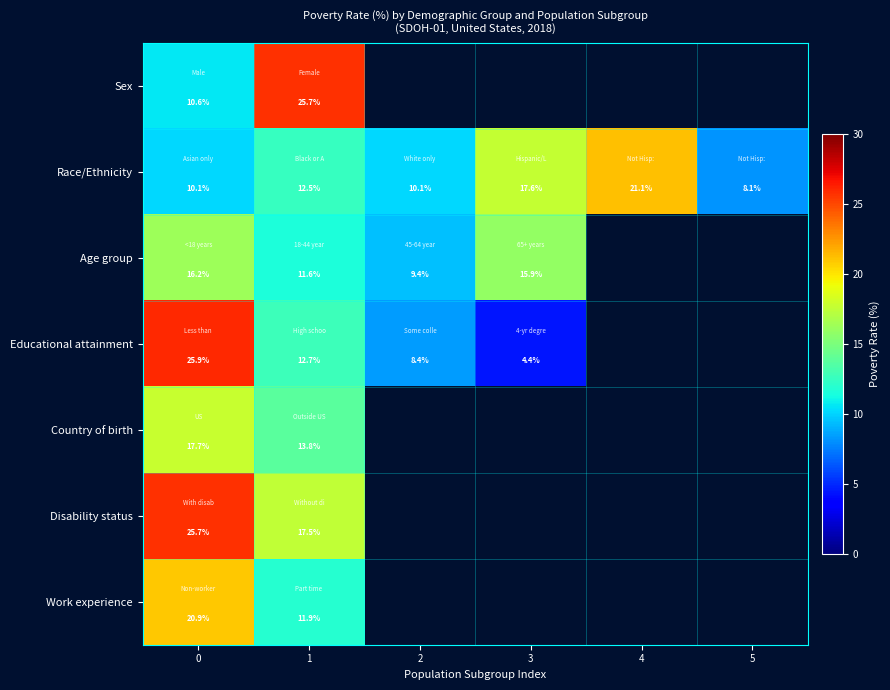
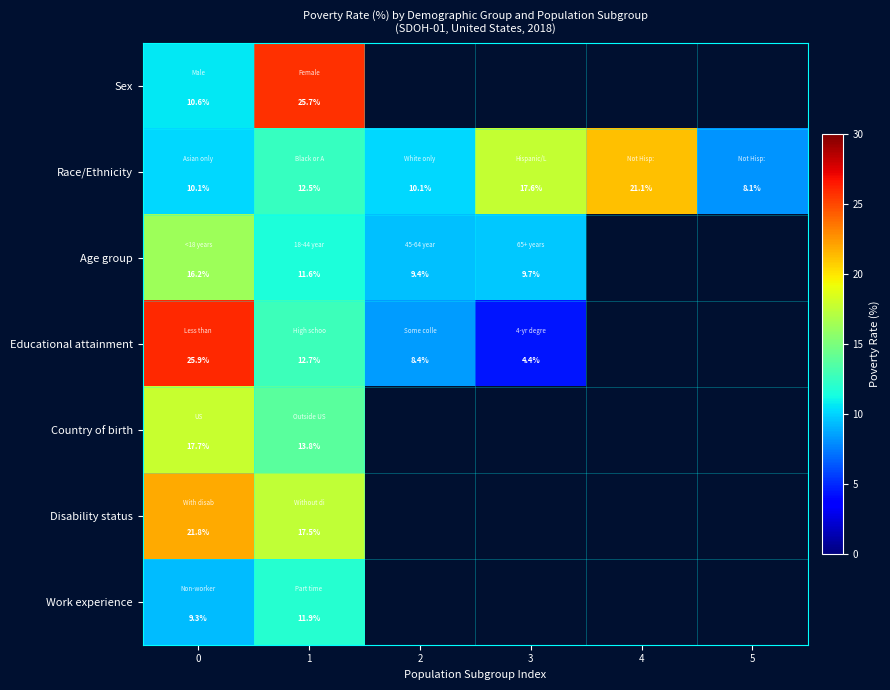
Age group, 3: 15.9% -> 9.7%
Disability status, 0: 25.7% -> 21.8%
Work experience, 0: 20.9% -> 9.3%
